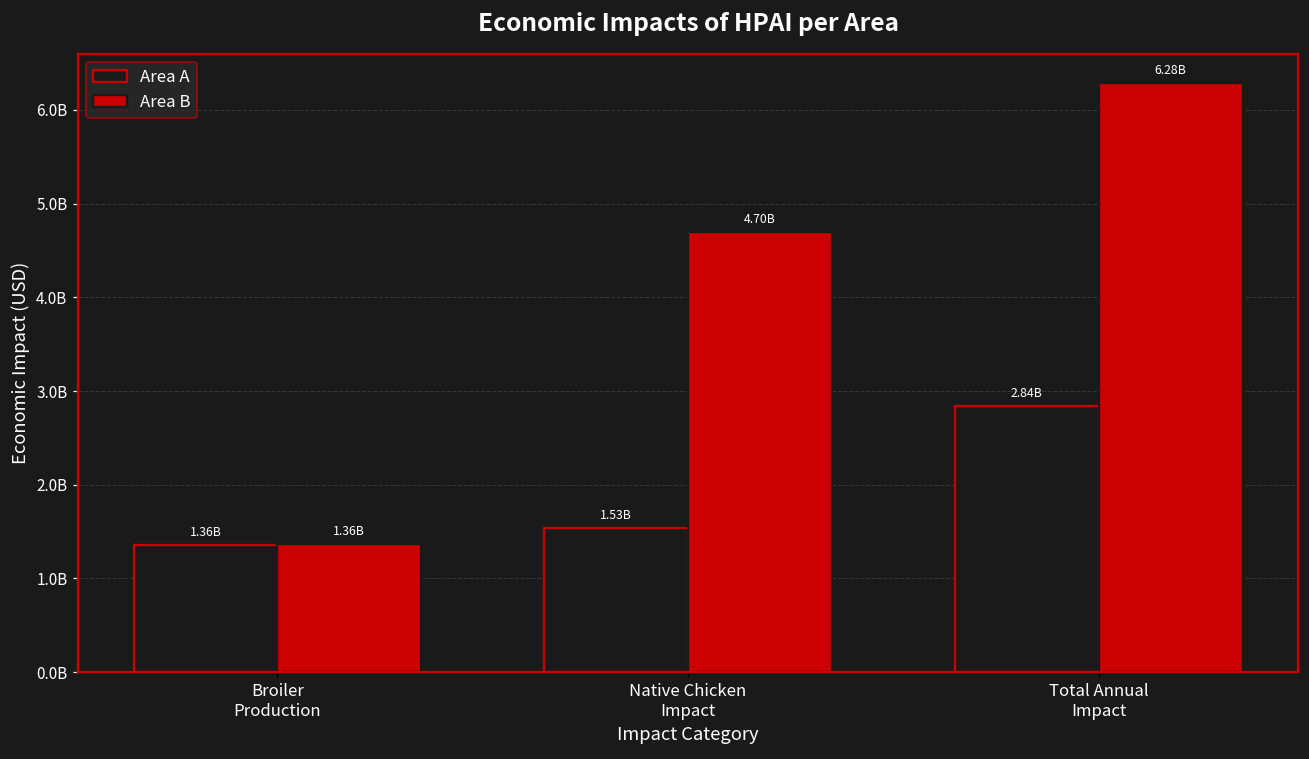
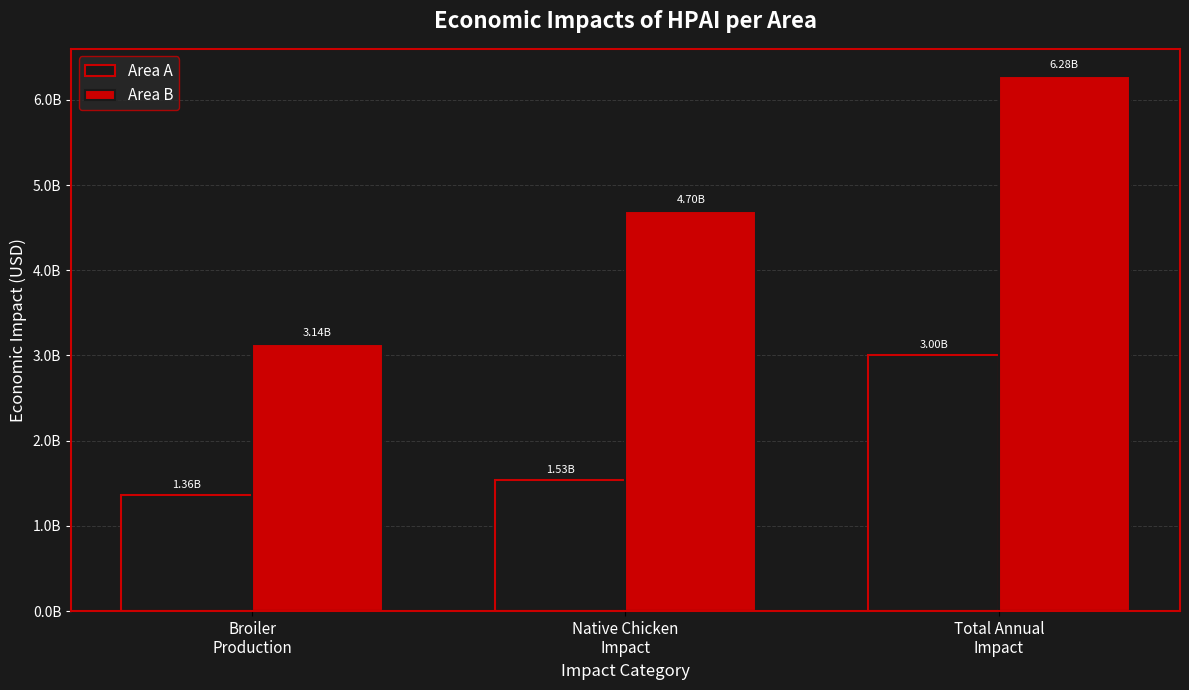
Area B, Broiler Production: 1.36B -> 3.14B
Area A, Total Annual Impact: 2.84B -> 3.00B
